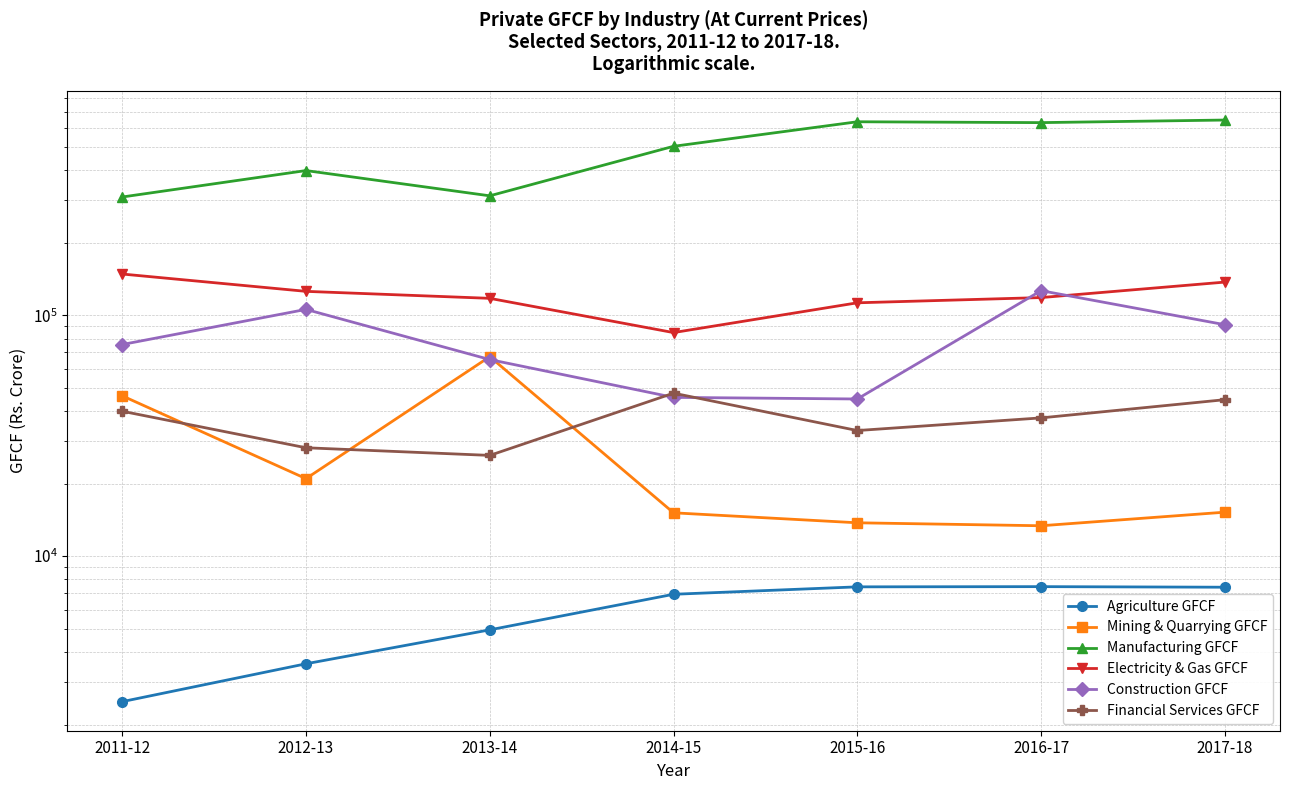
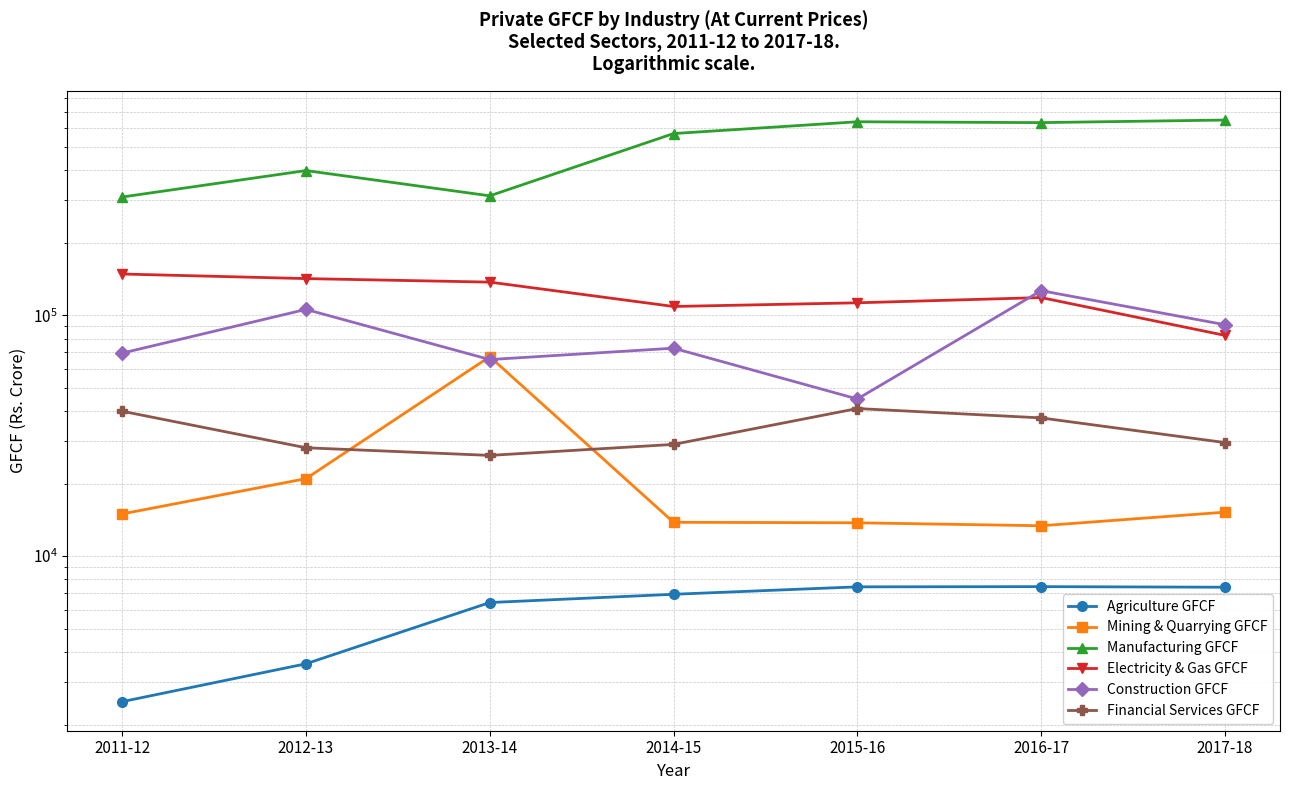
Mining & Quarrying GFCF, 2011-12: 46000 -> 15000
Construction GFCF, 2011-12: 76000 -> 70000
Electricity & Gas GFCF, 2012-13: 130000 -> 140000
Agriculture GFCF, 2013-14: 4900 -> 6400
Electricity & Gas GFCF, 2013-14: 120000 -> 140000
Mining & Quarrying GFCF, 2014-15: 15000 -> 14000
Manufacturing GFCF, 2014-15: 500000 -> 570000
Electricity & Gas GFCF, 2014-15: 85000 -> 110000
Construction GFCF, 2014-15: 46000 -> 73000
Financial Services GFCF, 2014-15: 47000 -> 29000
Financial Services GFCF, 2015-16: 33000 -> 41000
Electricity & Gas GFCF, 2017-18: 140000 -> 82000
Financial Services GFCF, 2017-18: 45000 -> 30000
